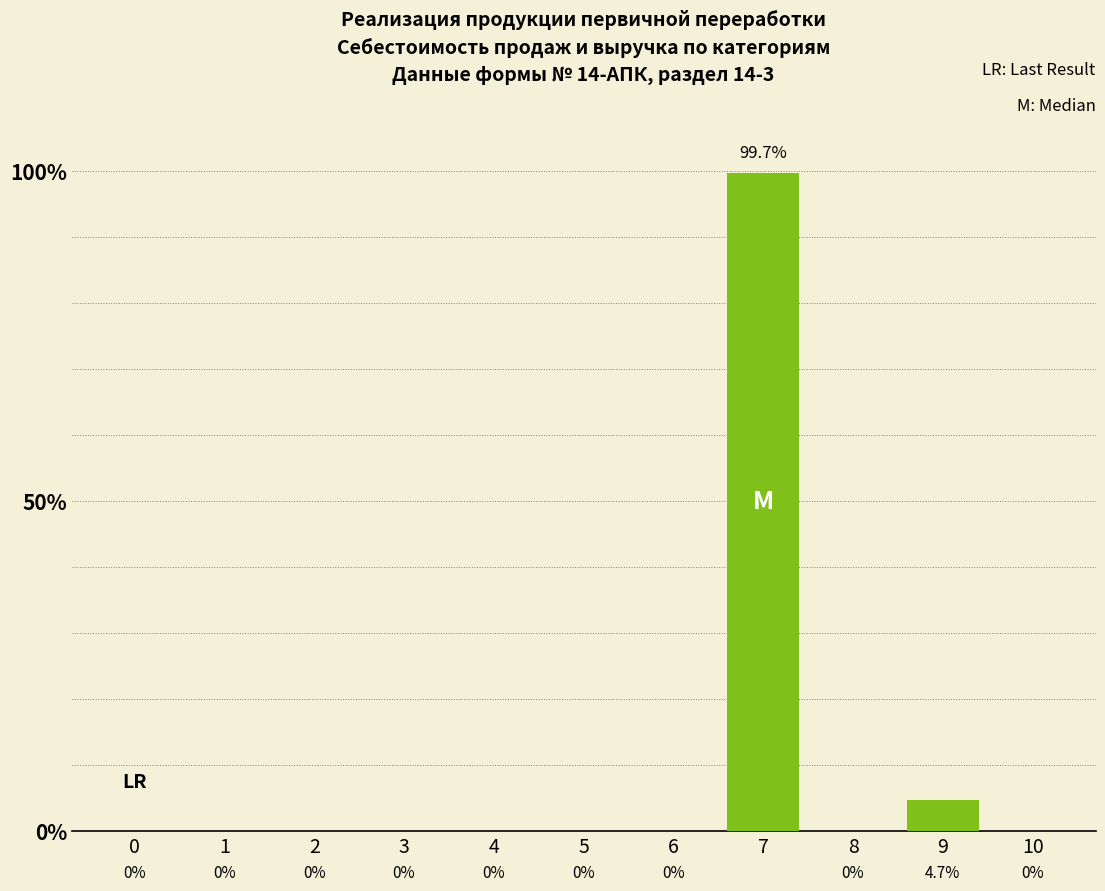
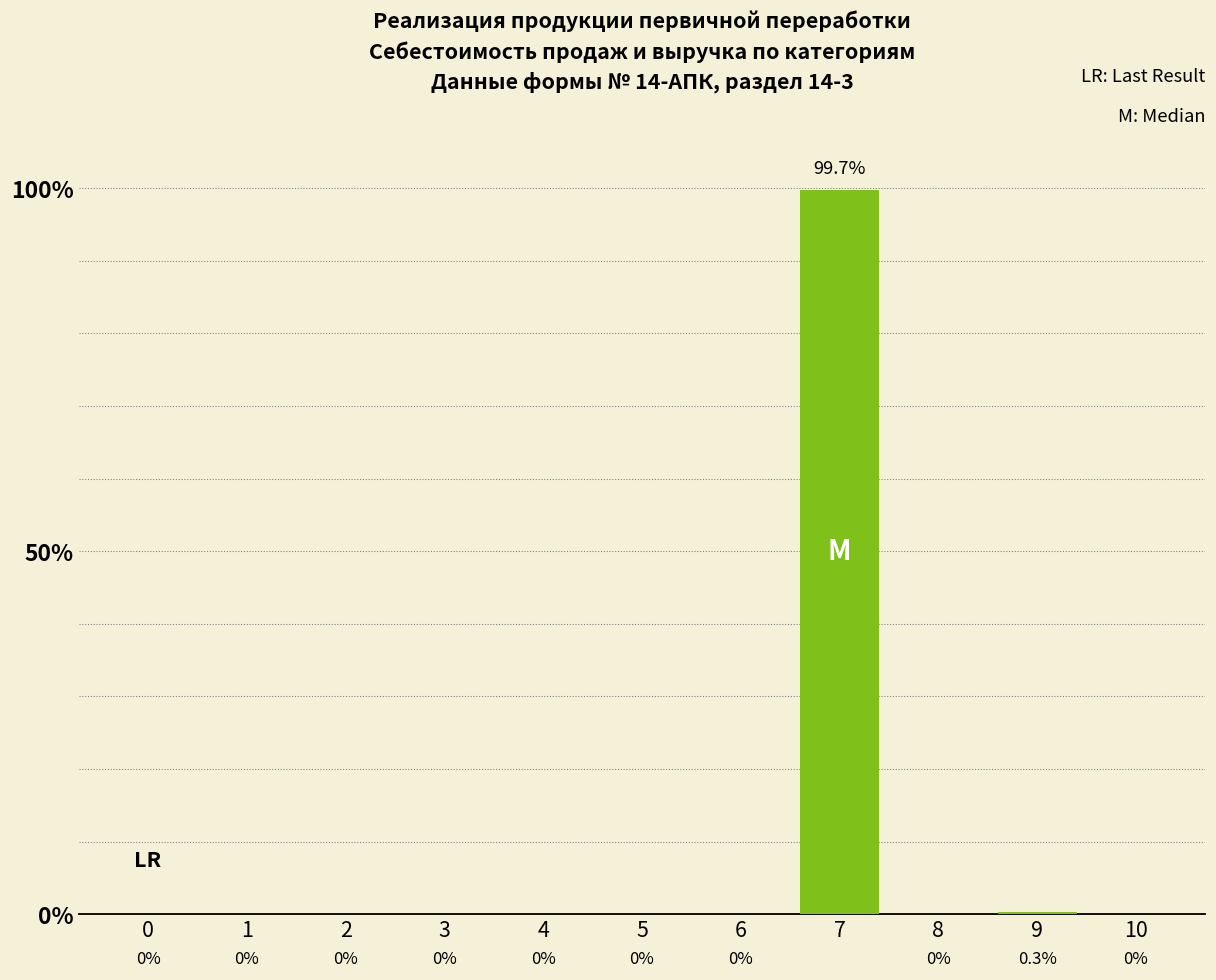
9: 4.7% -> 0.3%
